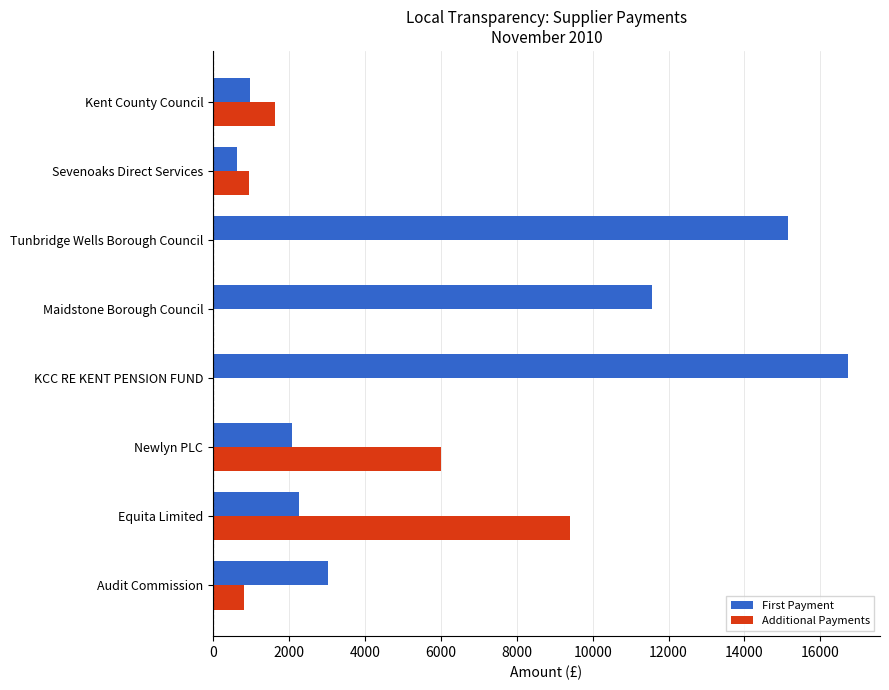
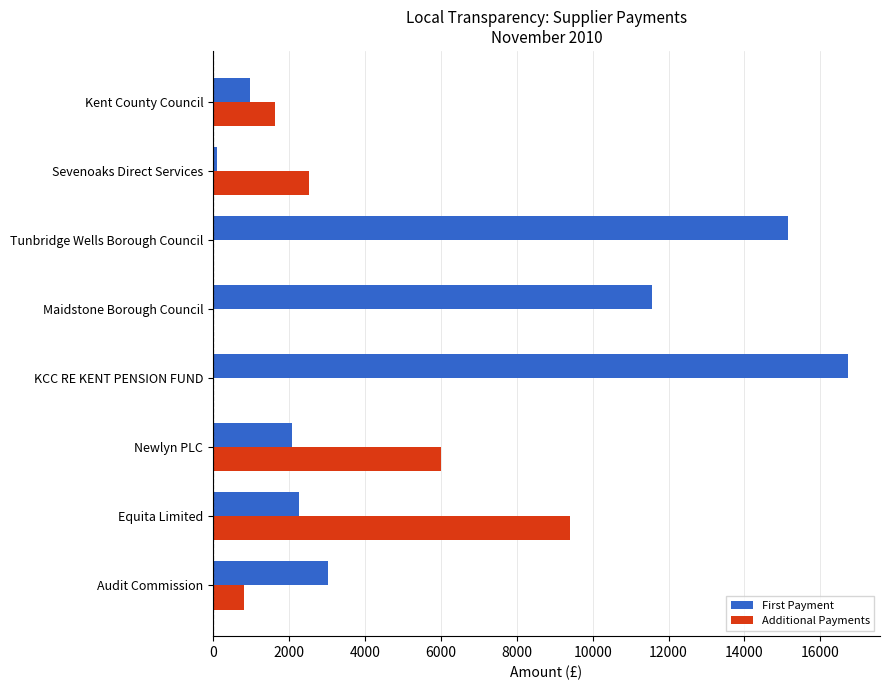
First Payment, Sevenoaks Direct Services: 600 -> 100
Additional Payments, Sevenoaks Direct Services: 1000 -> 2500
